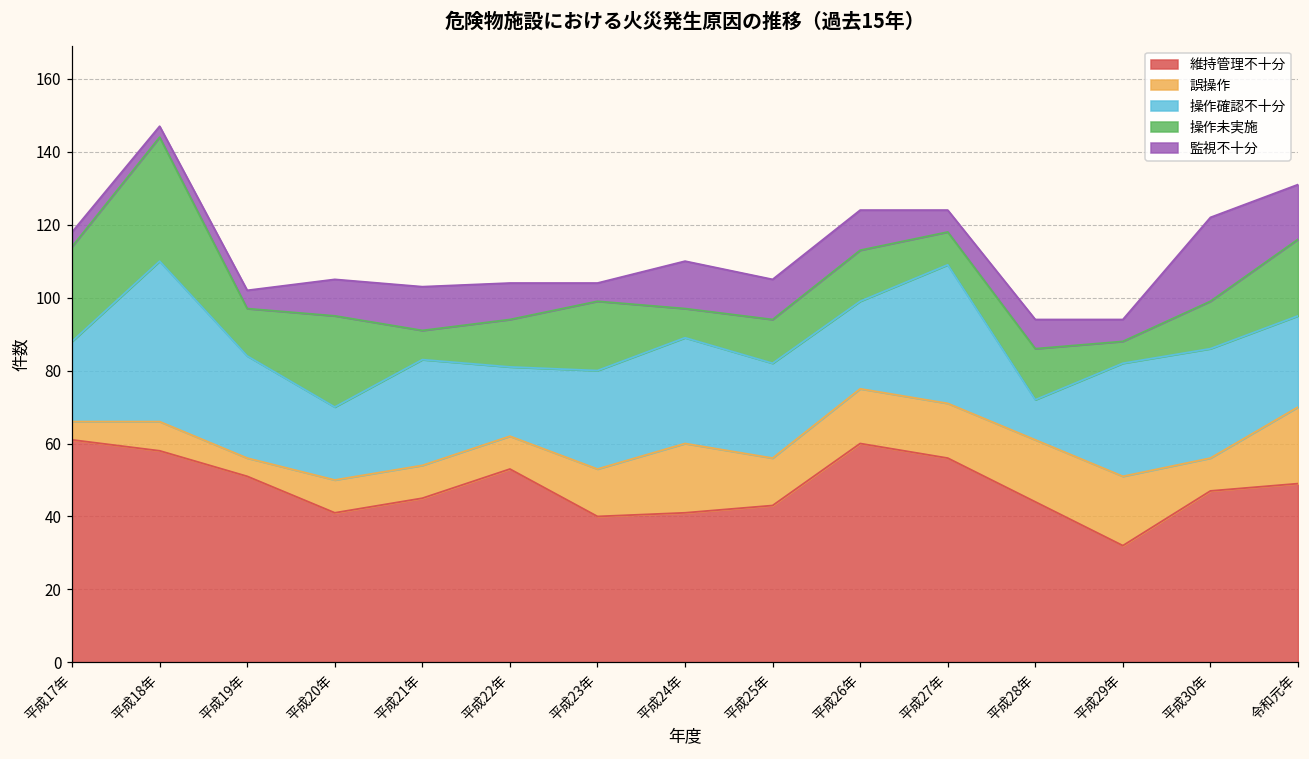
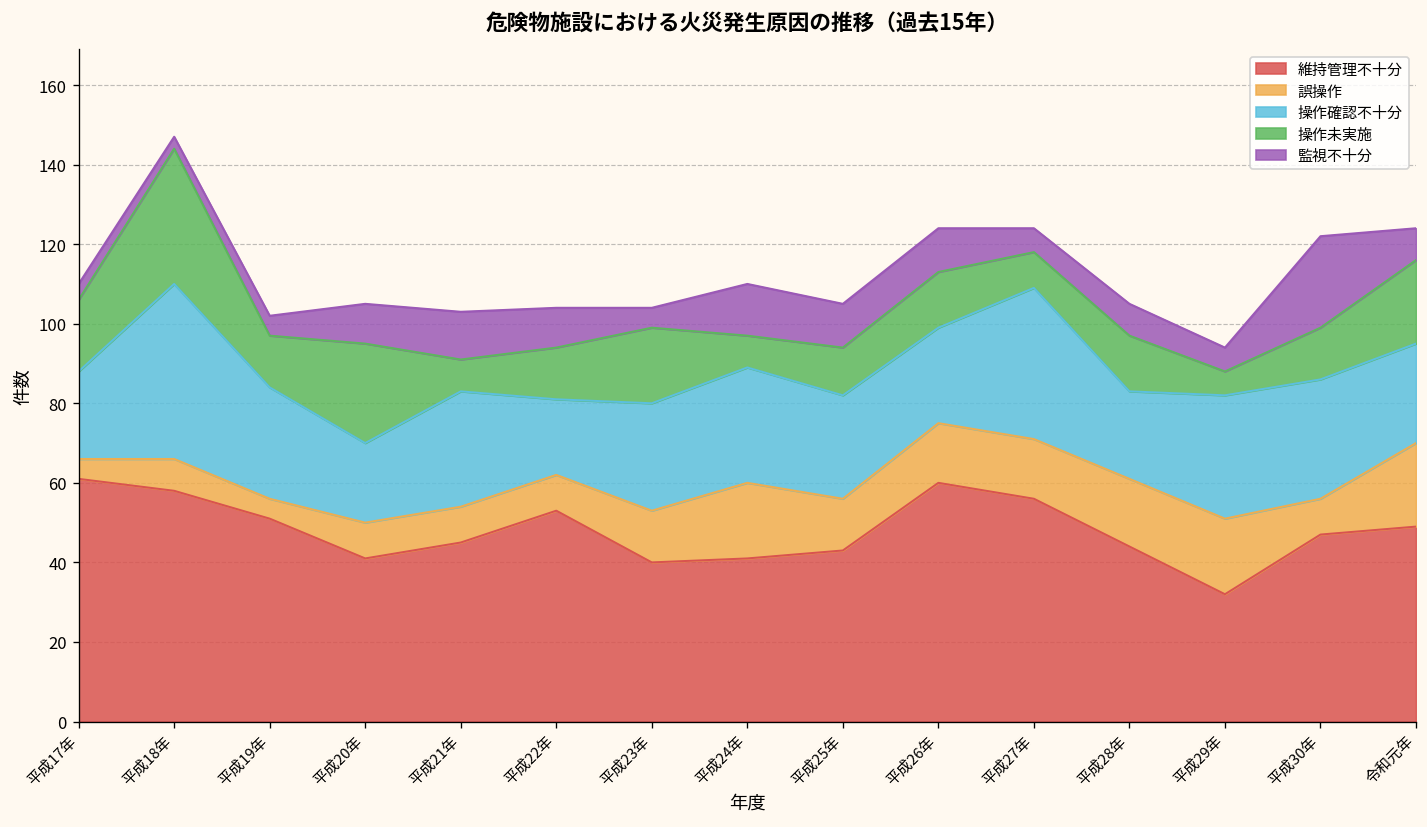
操作未実施, 平成17年: 26 -> 18
操作確認不十分, 平成28年: 11 -> 22
監視不十分, 令和元年: 15 -> 8
